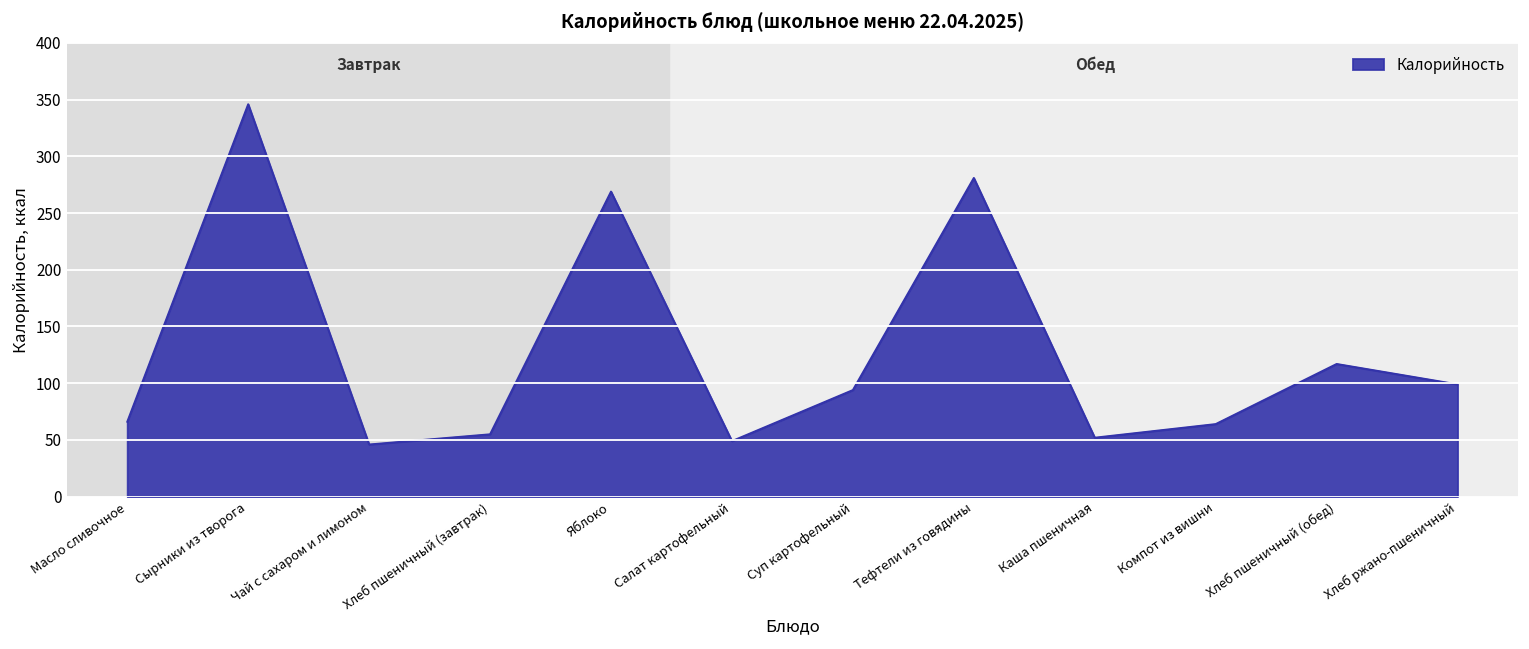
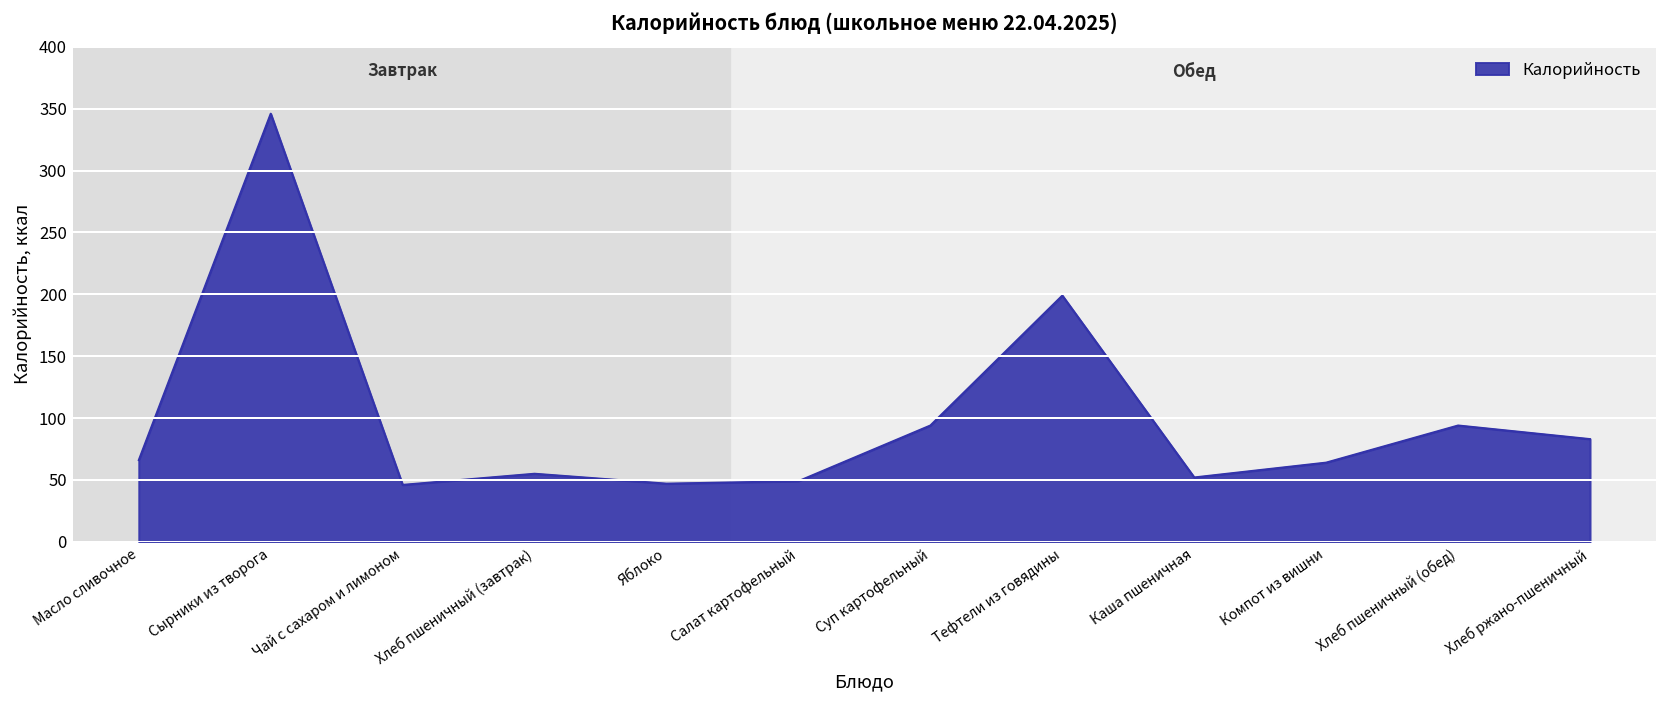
Яблоко: 269 -> 47
Тефтели из говядины: 281 -> 199
Хлеб пшеничный (обед): 117 -> 94
Хлеб ржано-пшеничный: 99 -> 83
